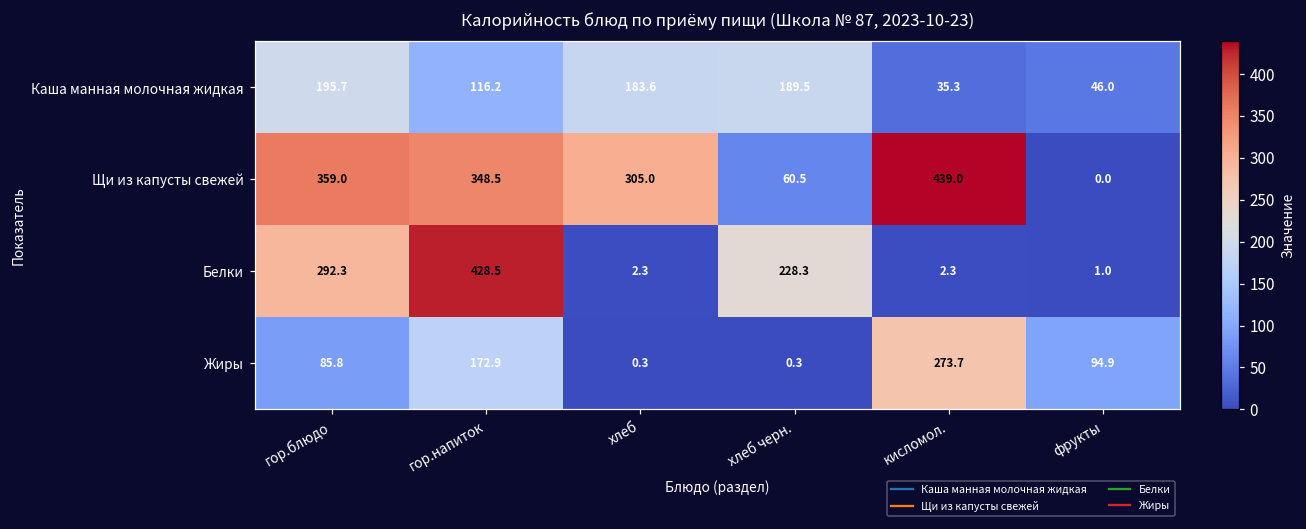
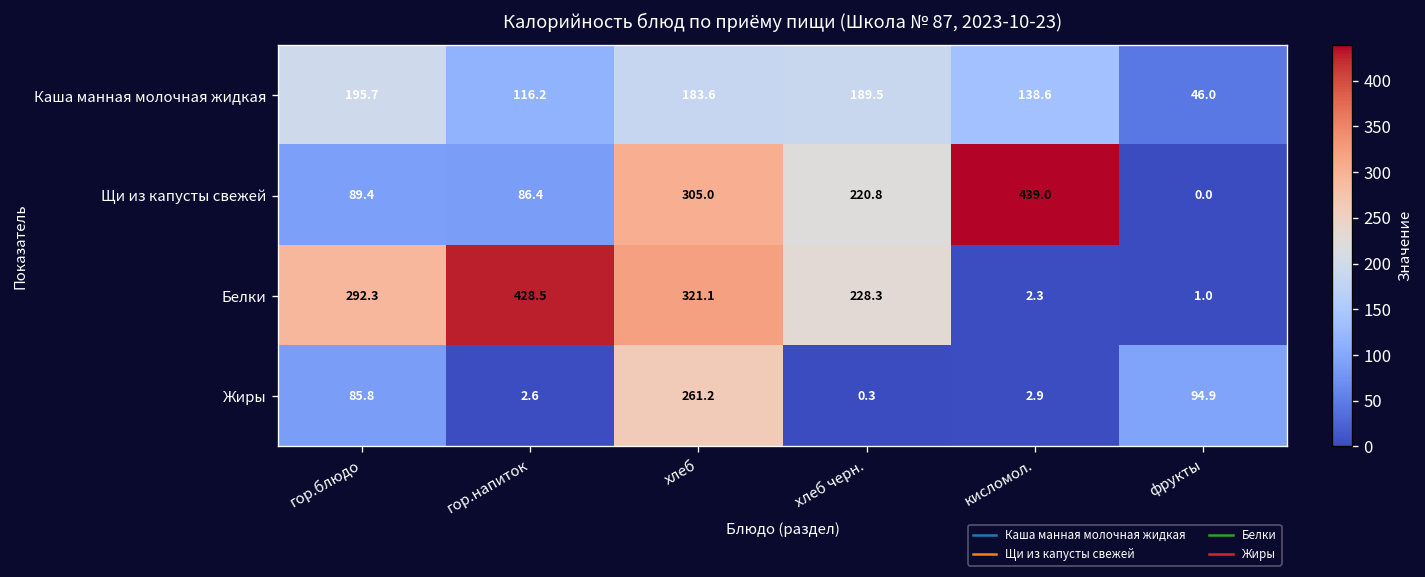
Каша манная молочная жидкая, кисломол.: 35.3 -> 138.6
Щи из капусты свежей, гор.блюдо: 359.0 -> 89.4
Щи из капусты свежей, гор.напиток: 348.5 -> 86.4
Щи из капусты свежей, хлеб черн.: 60.5 -> 220.8
Белки, хлеб: 2.3 -> 321.1
Жиры, гор.напиток: 172.9 -> 2.6
Жиры, хлеб: 0.3 -> 261.2
Жиры, кисломол.: 273.7 -> 2.9
